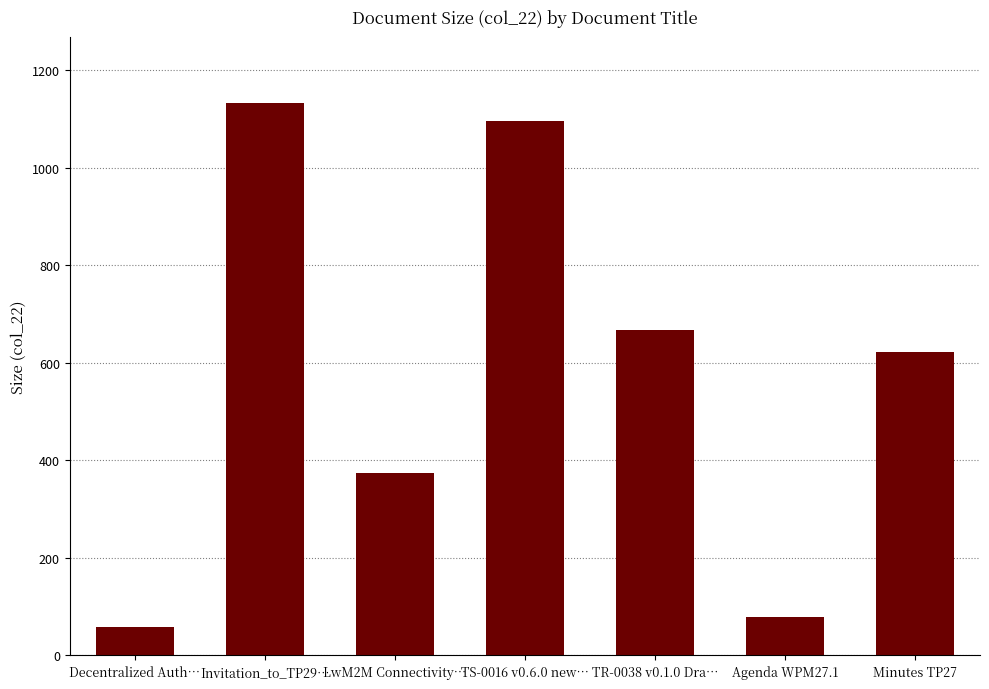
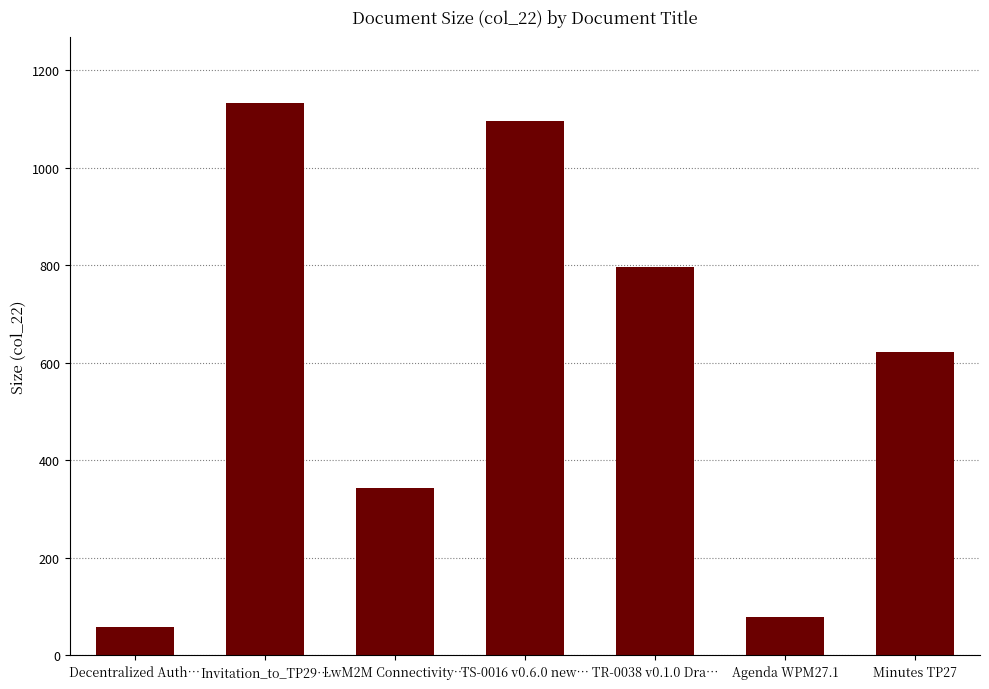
LwM2M Connectivity…: 370 -> 340
TR-0038 v0.1.0 Dra…: 670 -> 800
